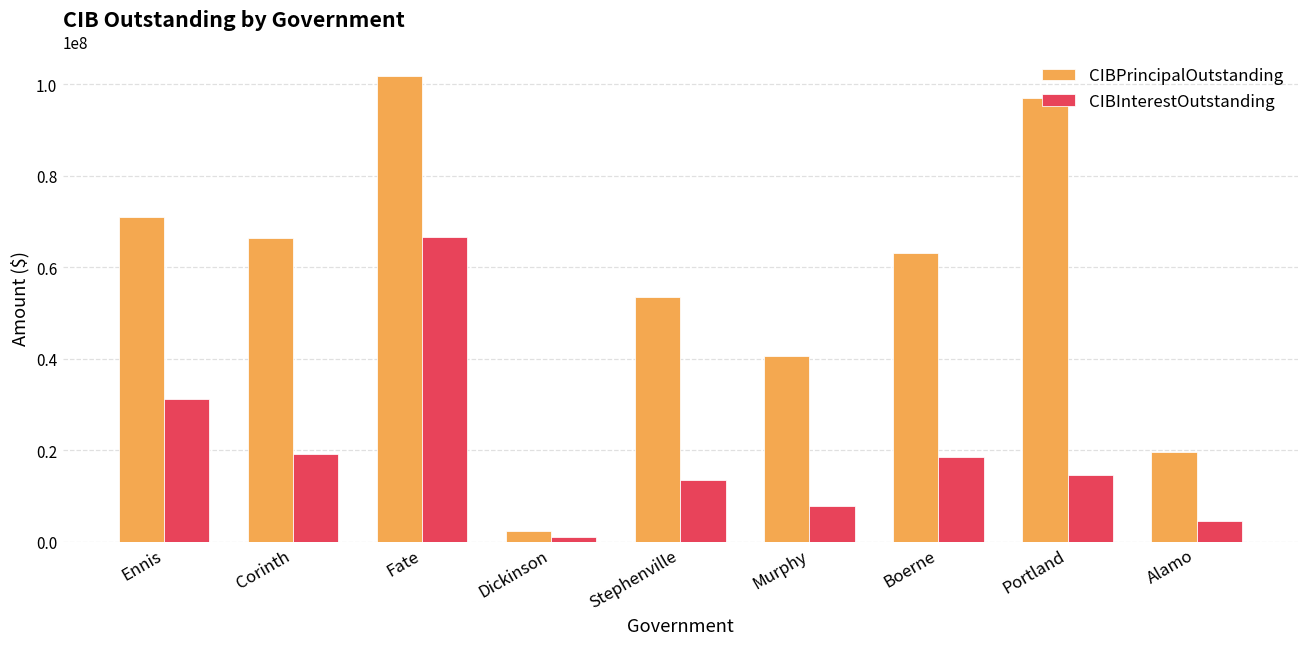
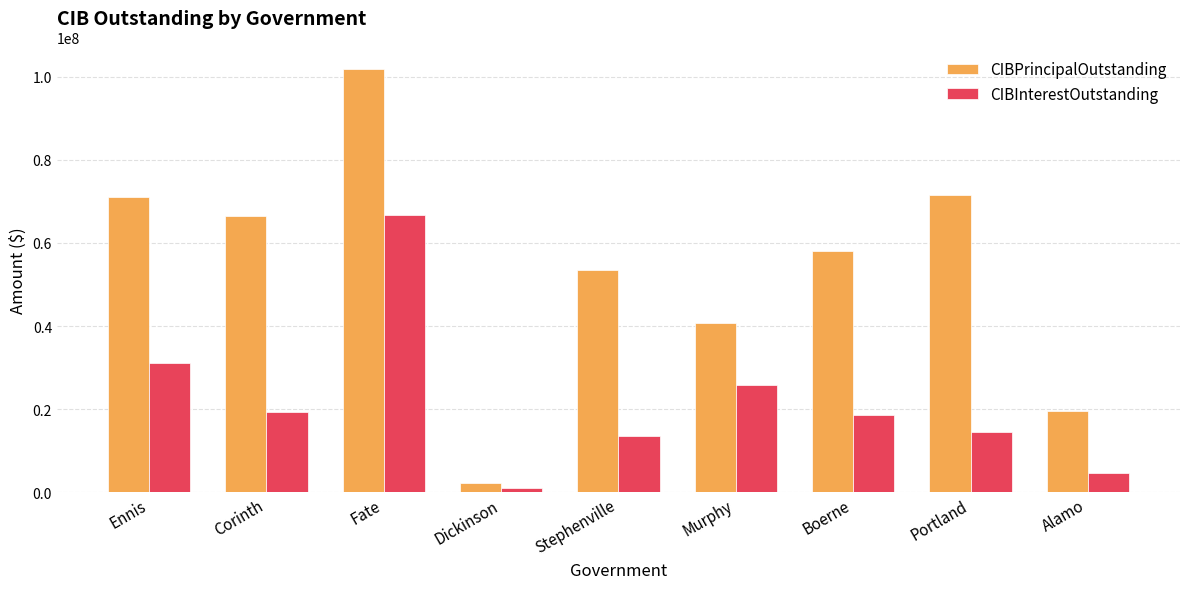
CIBInterestOutstanding, Murphy: 8000000 -> 26000000
CIBPrincipalOutstanding, Boerne: 63000000 -> 58000000
CIBPrincipalOutstanding, Portland: 97000000 -> 72000000
